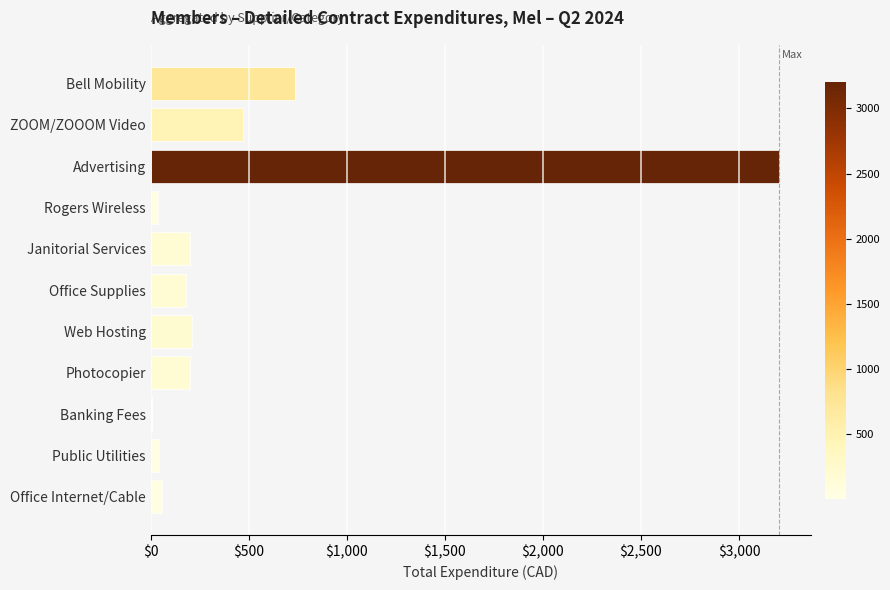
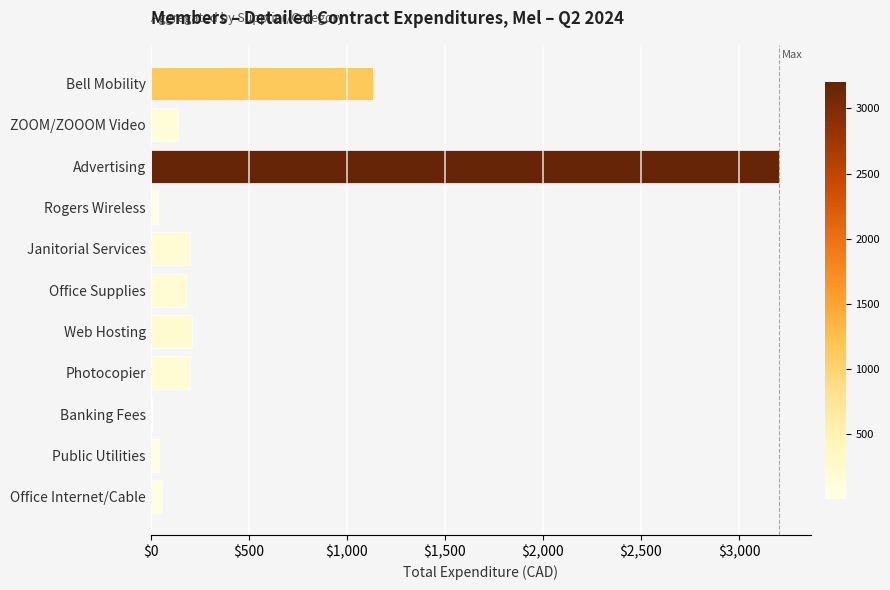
Bell Mobility: $730 -> $1,130
ZOOM/ZOOOM Video: $470 -> $140
